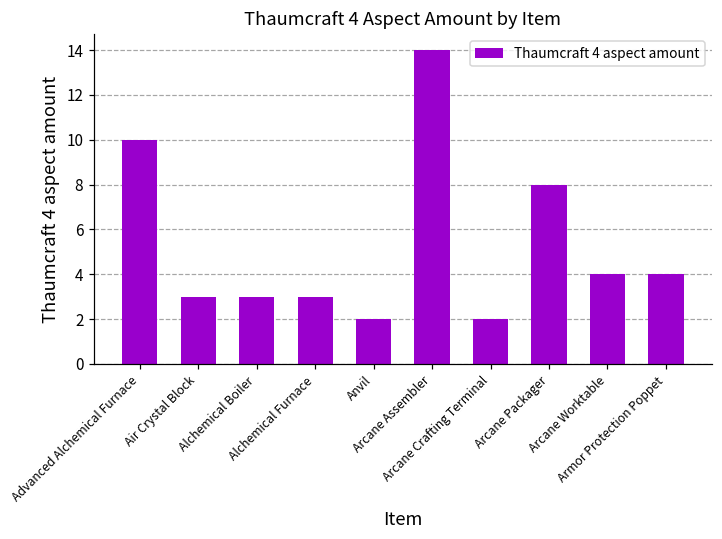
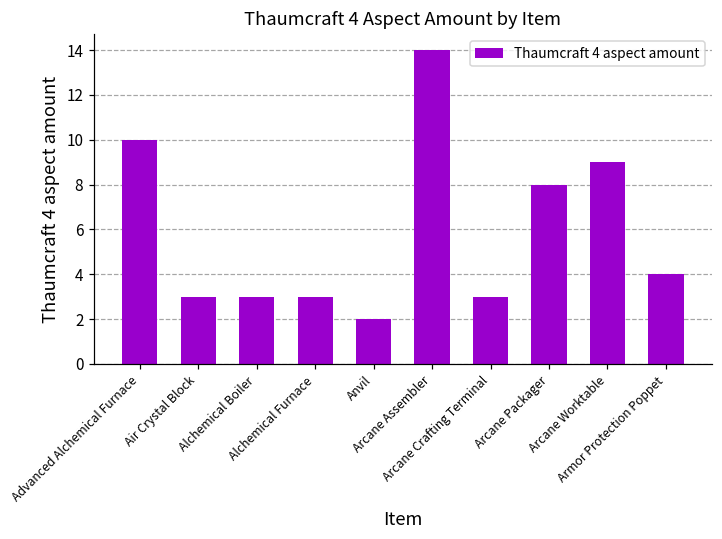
Arcane Crafting Terminal: 2 -> 3
Arcane Worktable: 4 -> 9
